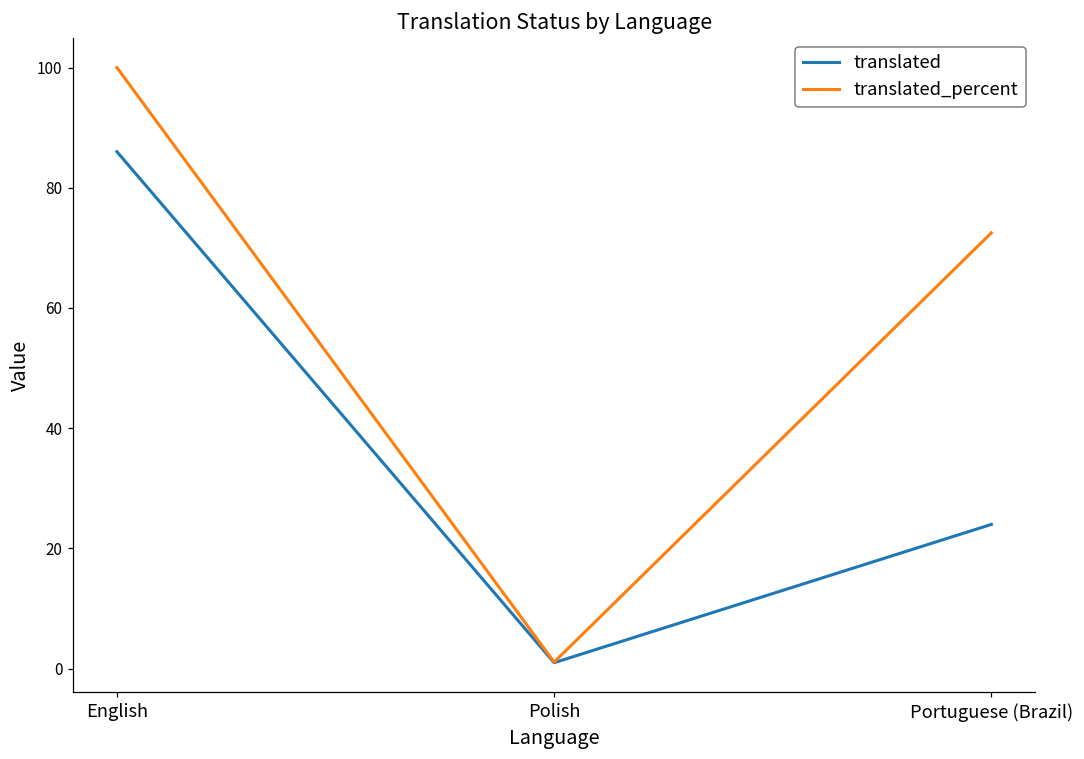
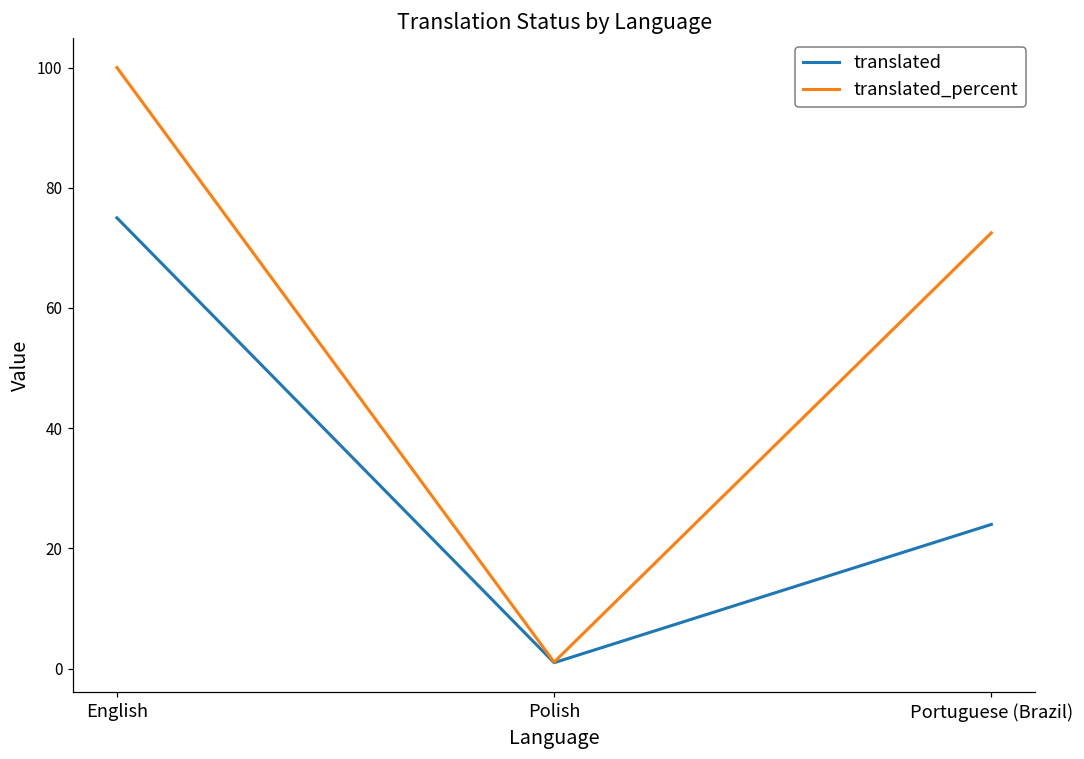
translated, English: 86 -> 75
